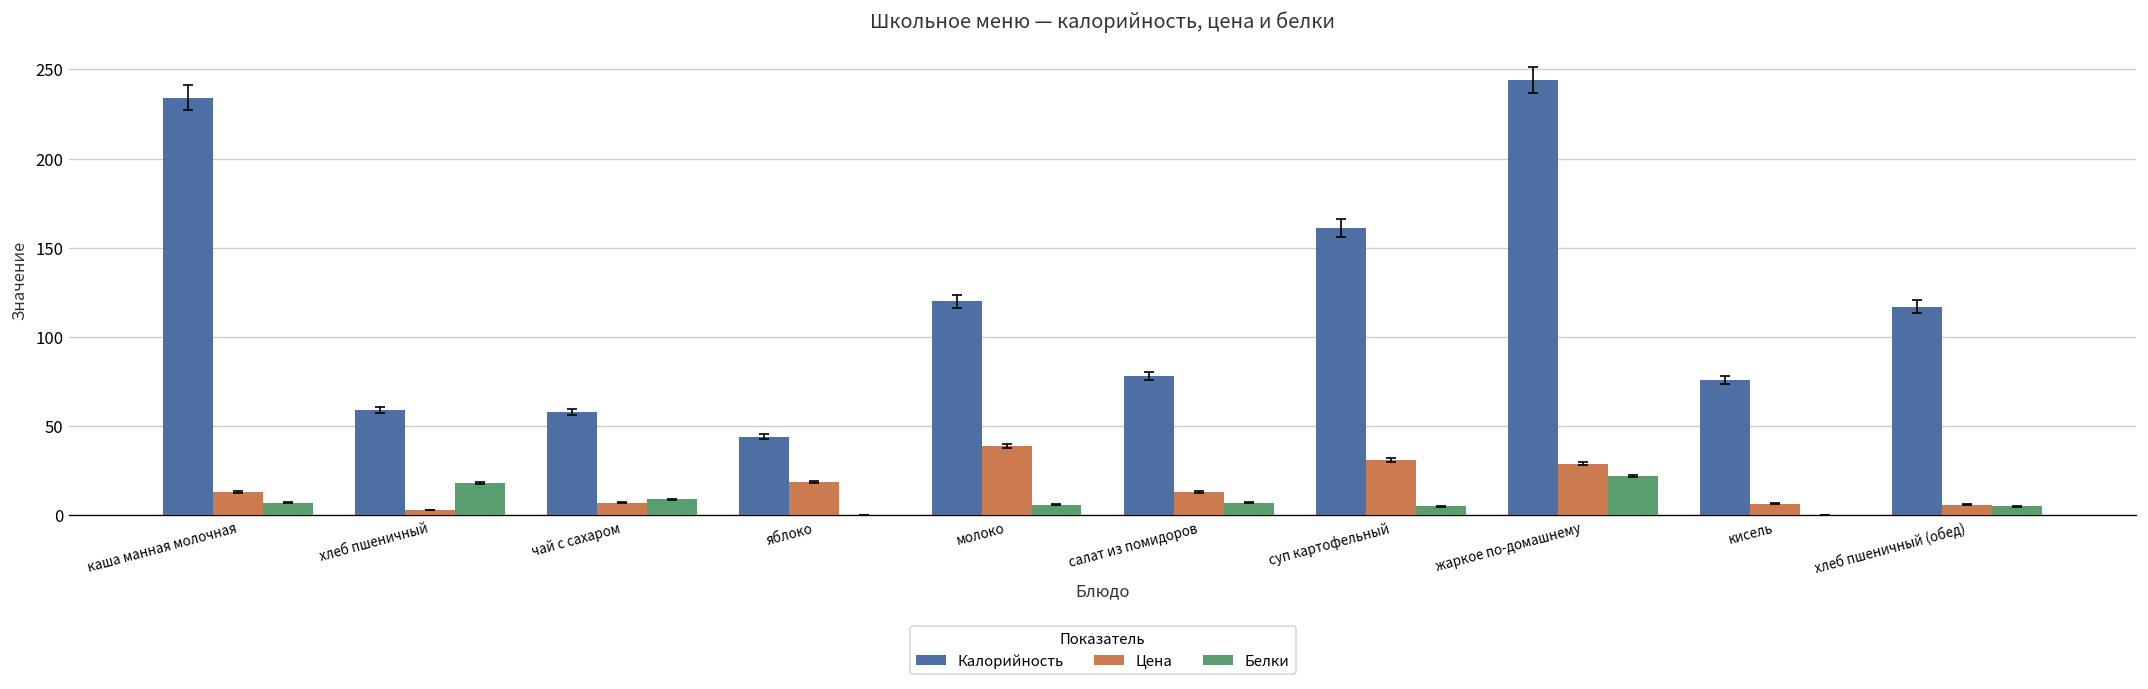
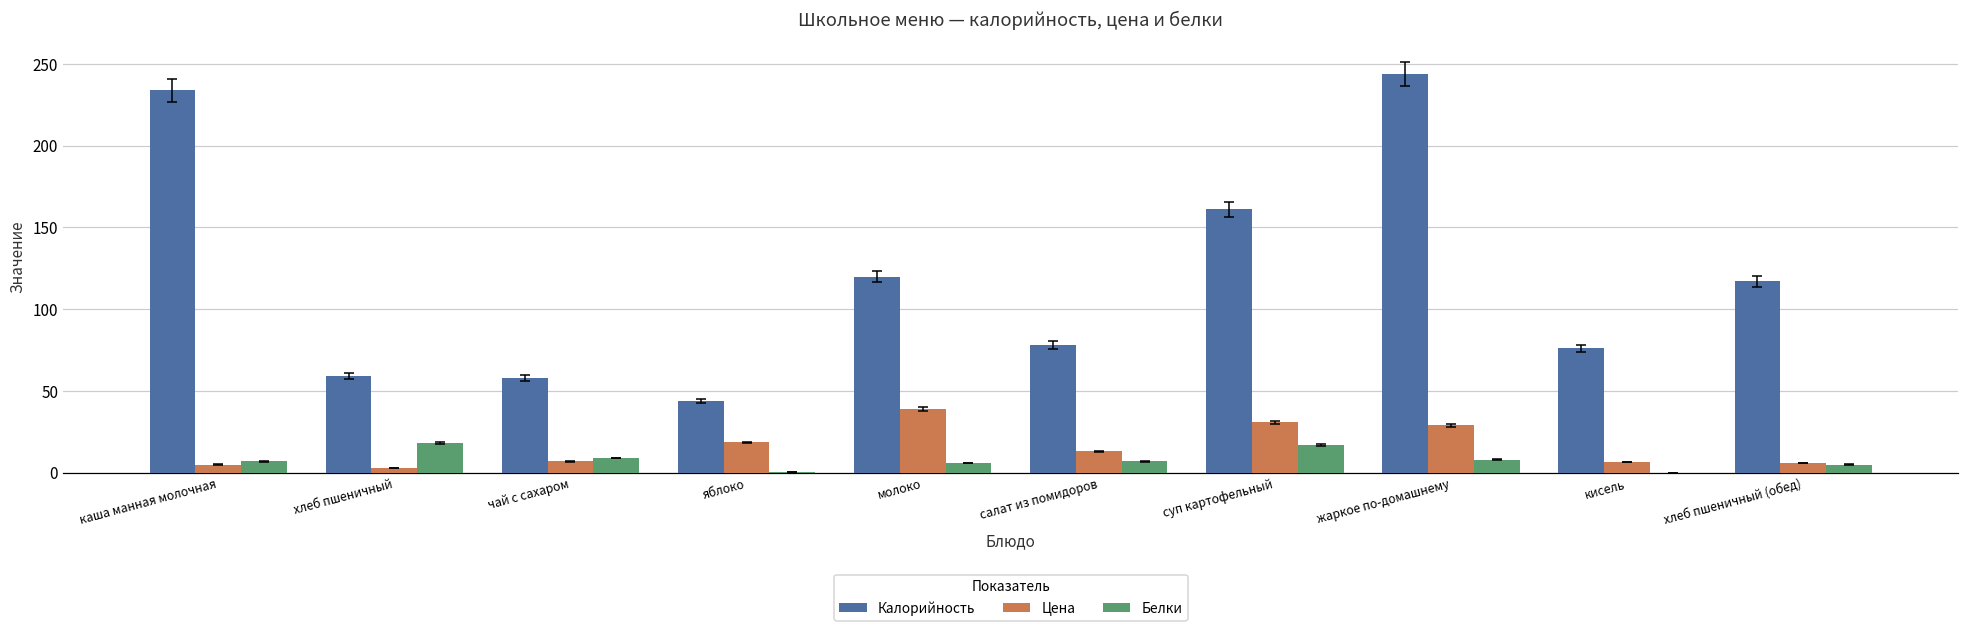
Цена, каша манная молочная: 13 -> 5
Белки, суп картофельный: 5 -> 17
Белки, жаркое по-домашнему: 22 -> 8
